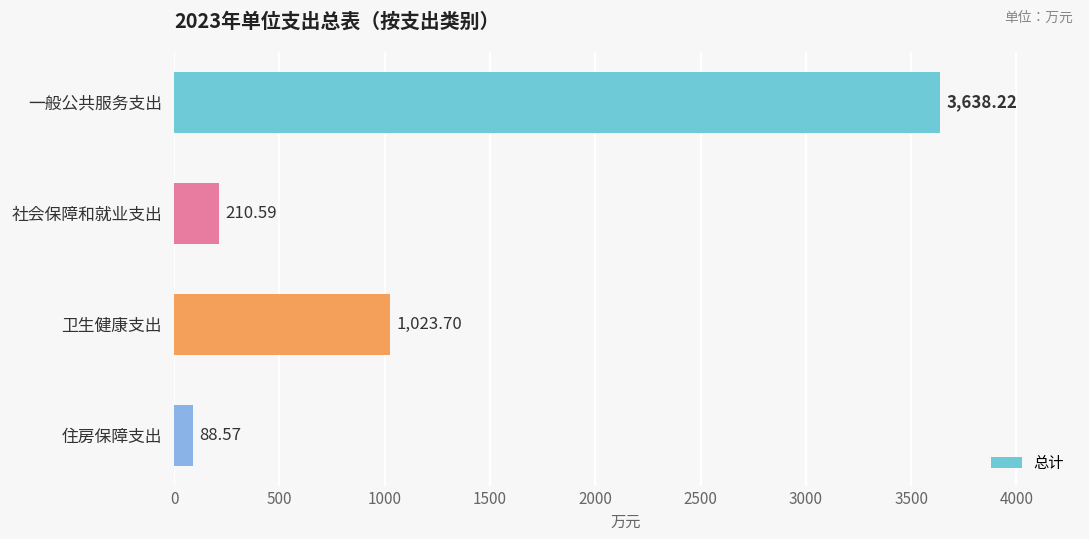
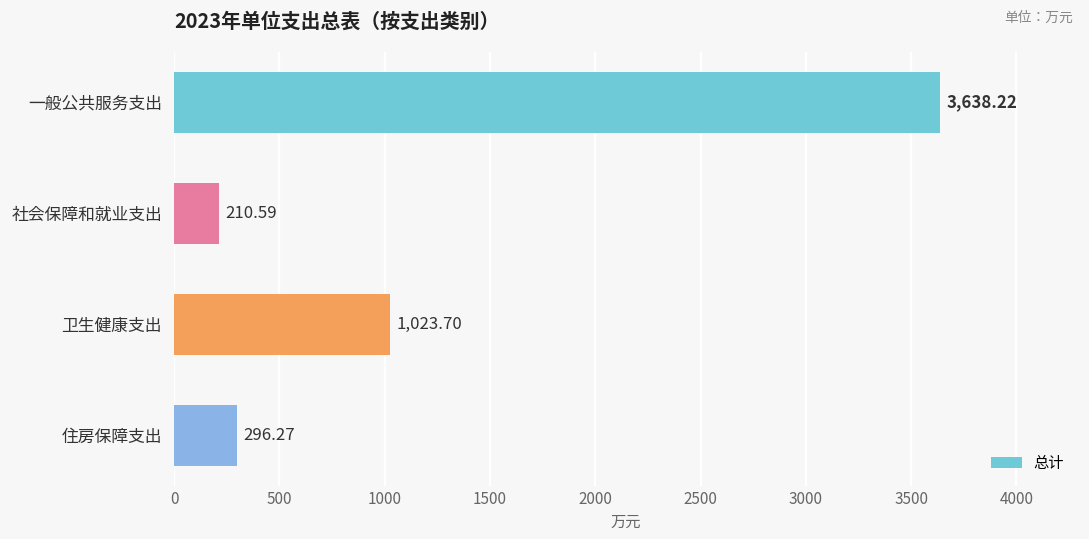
住房保障支出: 88.57 -> 296.27
